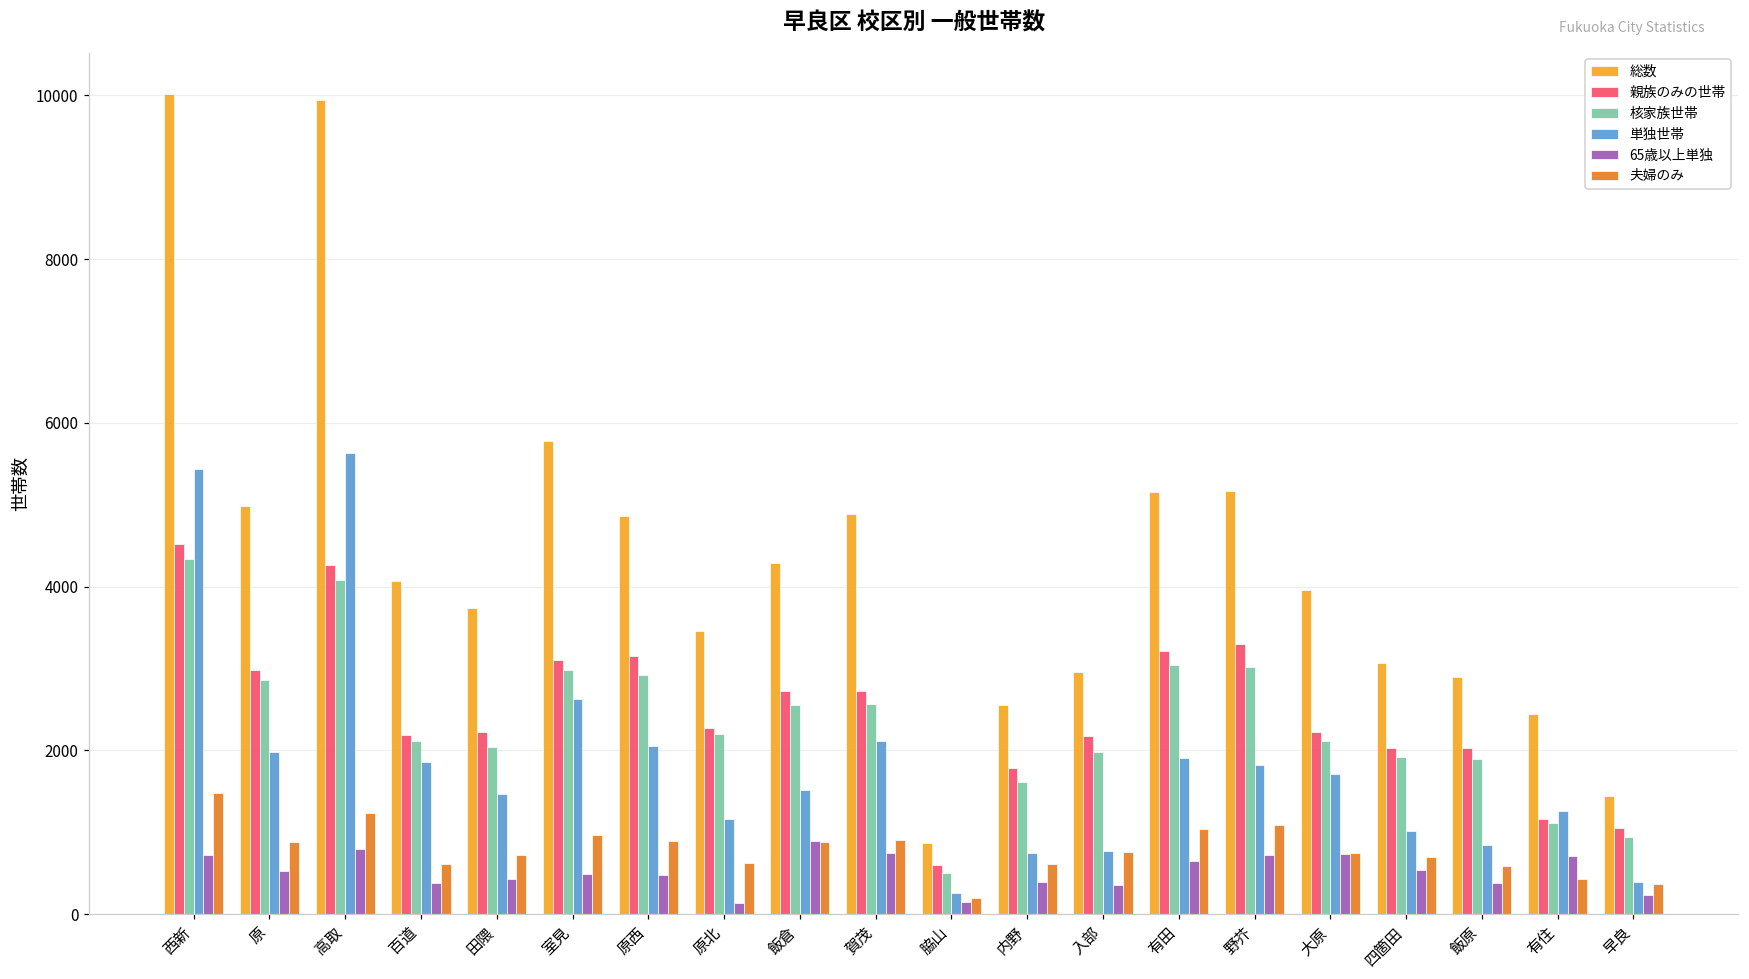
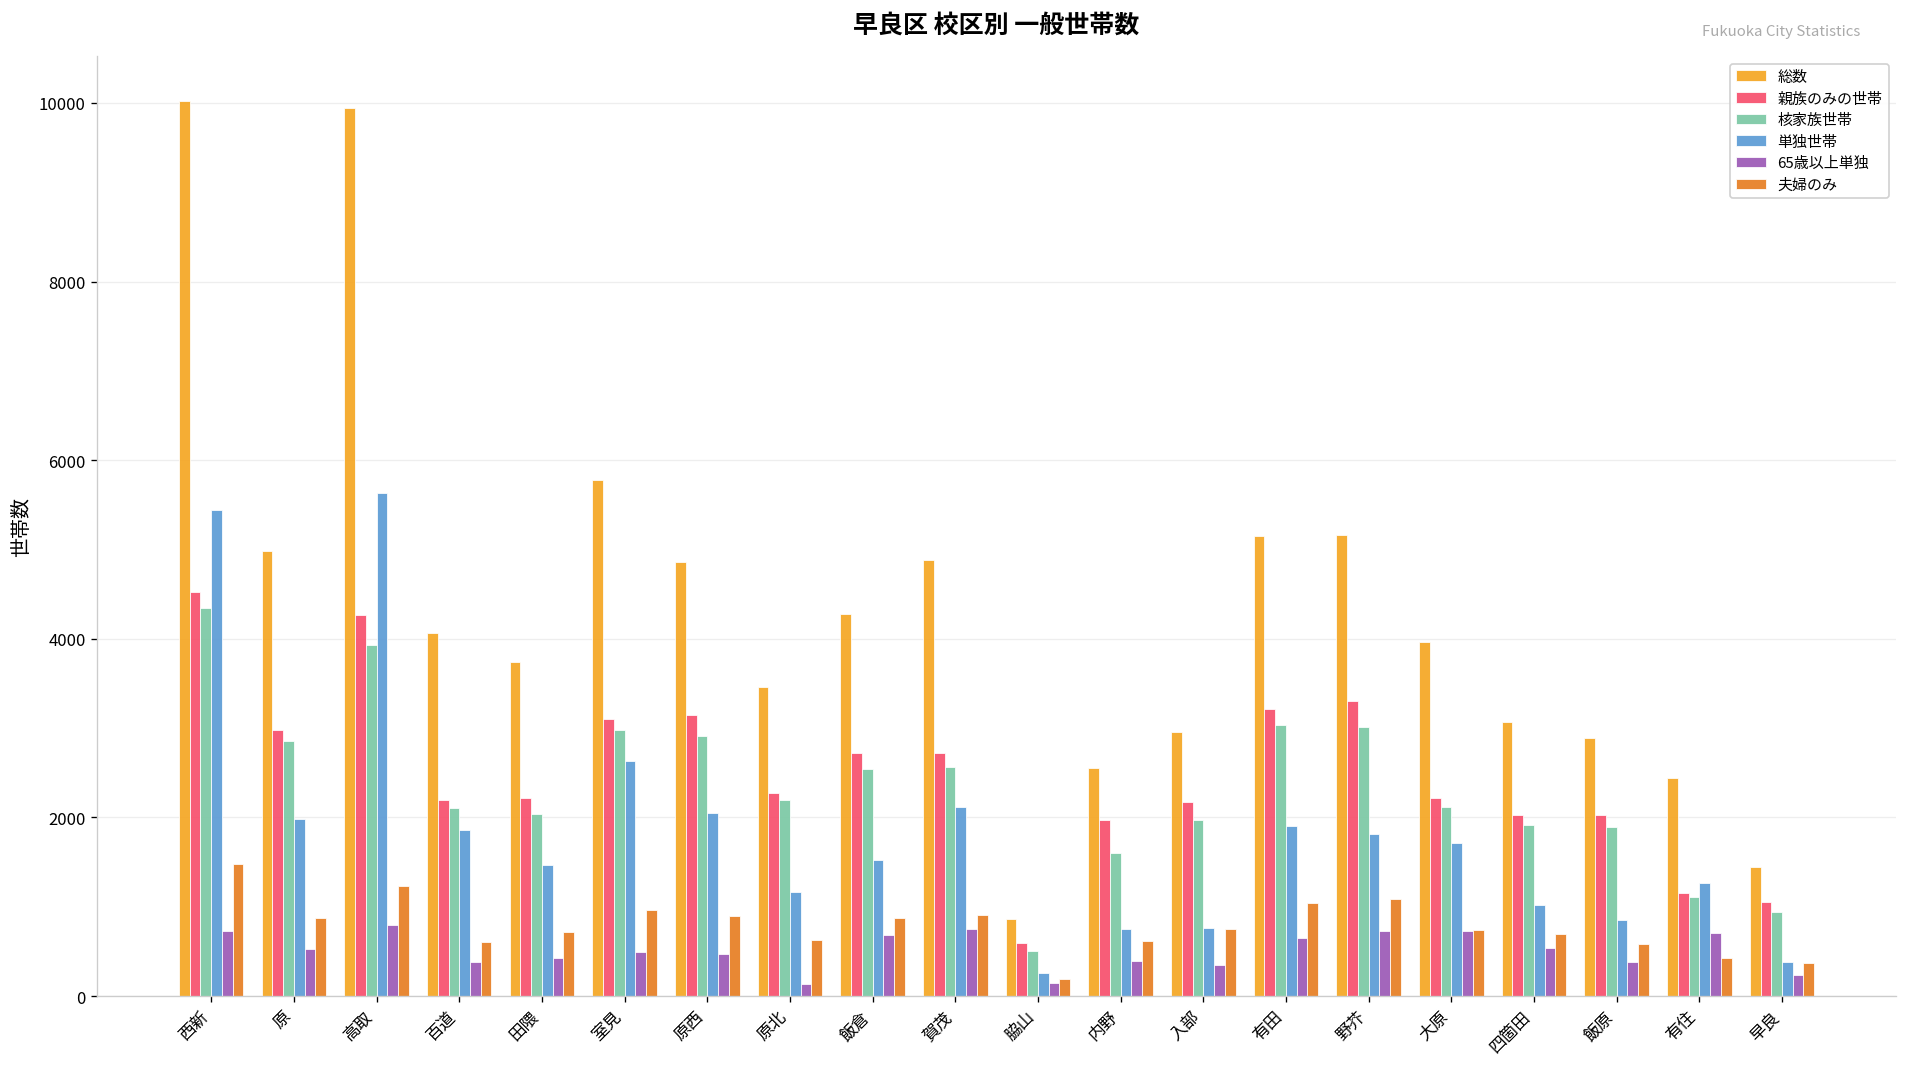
核家族世帯, 高取: 4100 -> 3900
65歳以上単独, 飯倉: 900 -> 700
親族のみの世帯, 内野: 1800 -> 2000
